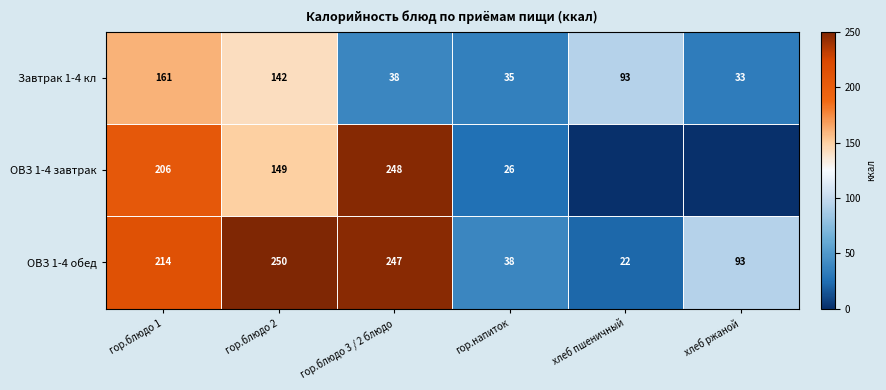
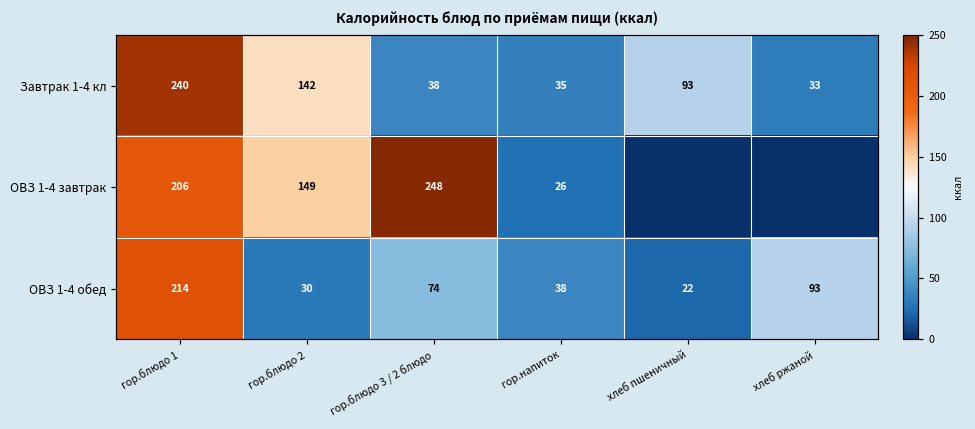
Завтрак 1-4 кл, гор.блюдо 1: 161 -> 240
ОВЗ 1-4 обед, гор.блюдо 2: 250 -> 30
ОВЗ 1-4 обед, гор.блюдо 3 / 2 блюдо: 247 -> 74
